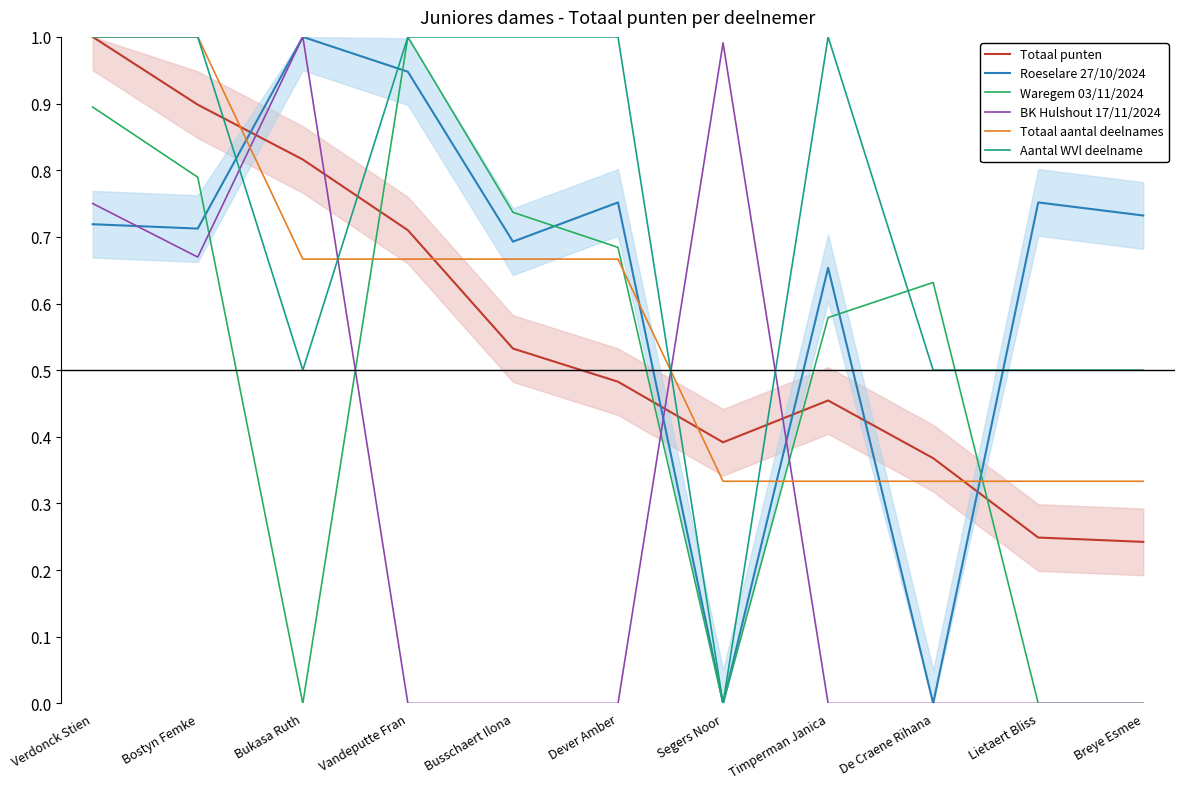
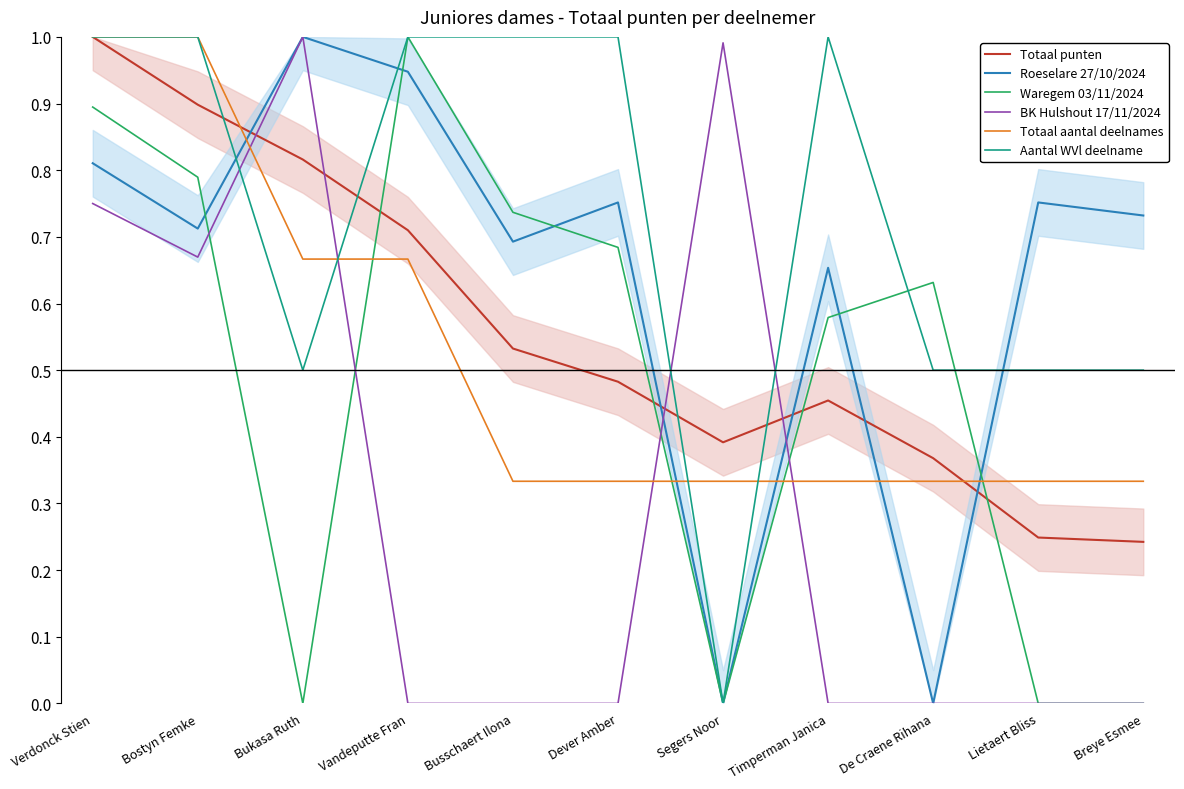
Roeselare 27/10/2024, Verdonck Stien: 0.72 -> 0.81
Totaal aantal deelnames, Busschaert Ilona: 0.67 -> 0.33
Totaal aantal deelnames, Dever Amber: 0.67 -> 0.33
